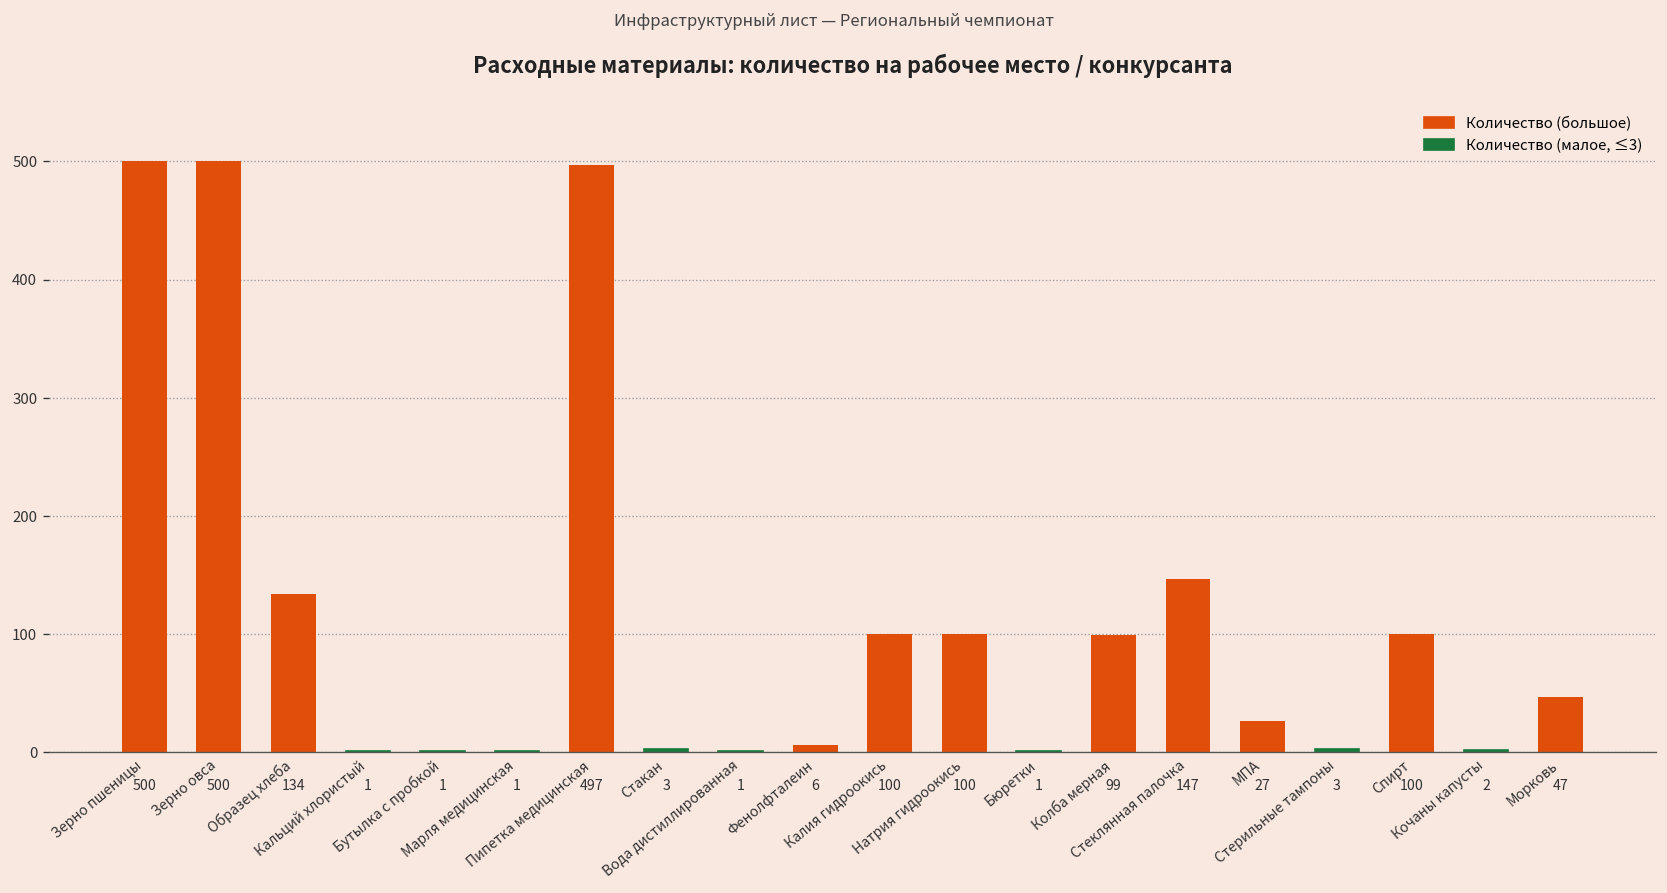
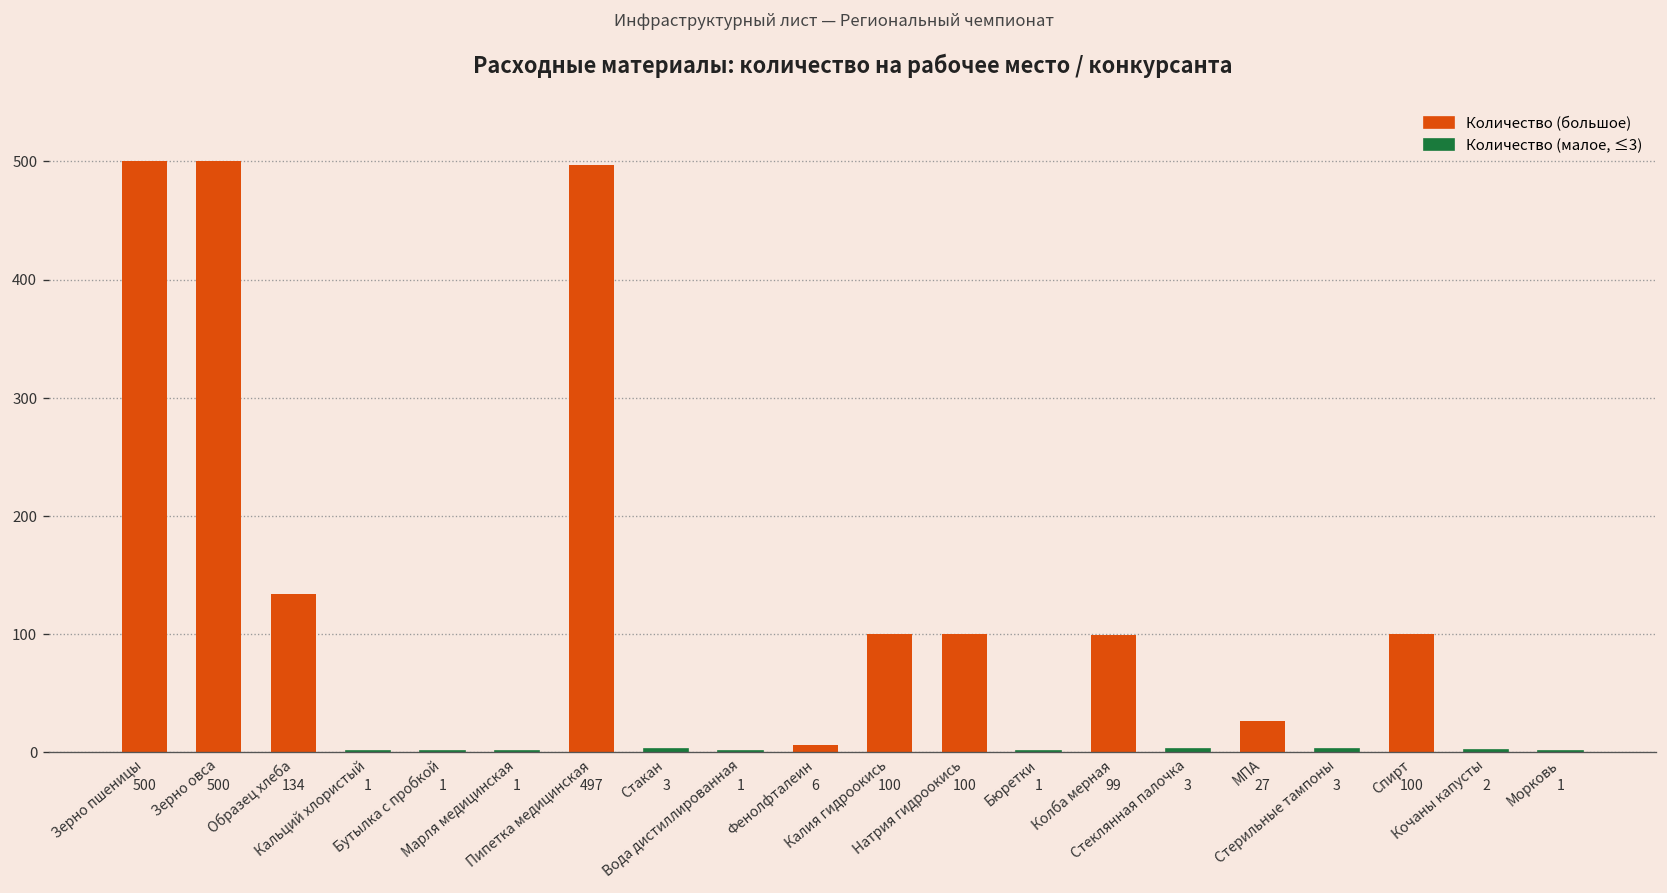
Стеклянная палочка: 147 -> 3
Морковь: 47 -> 1
